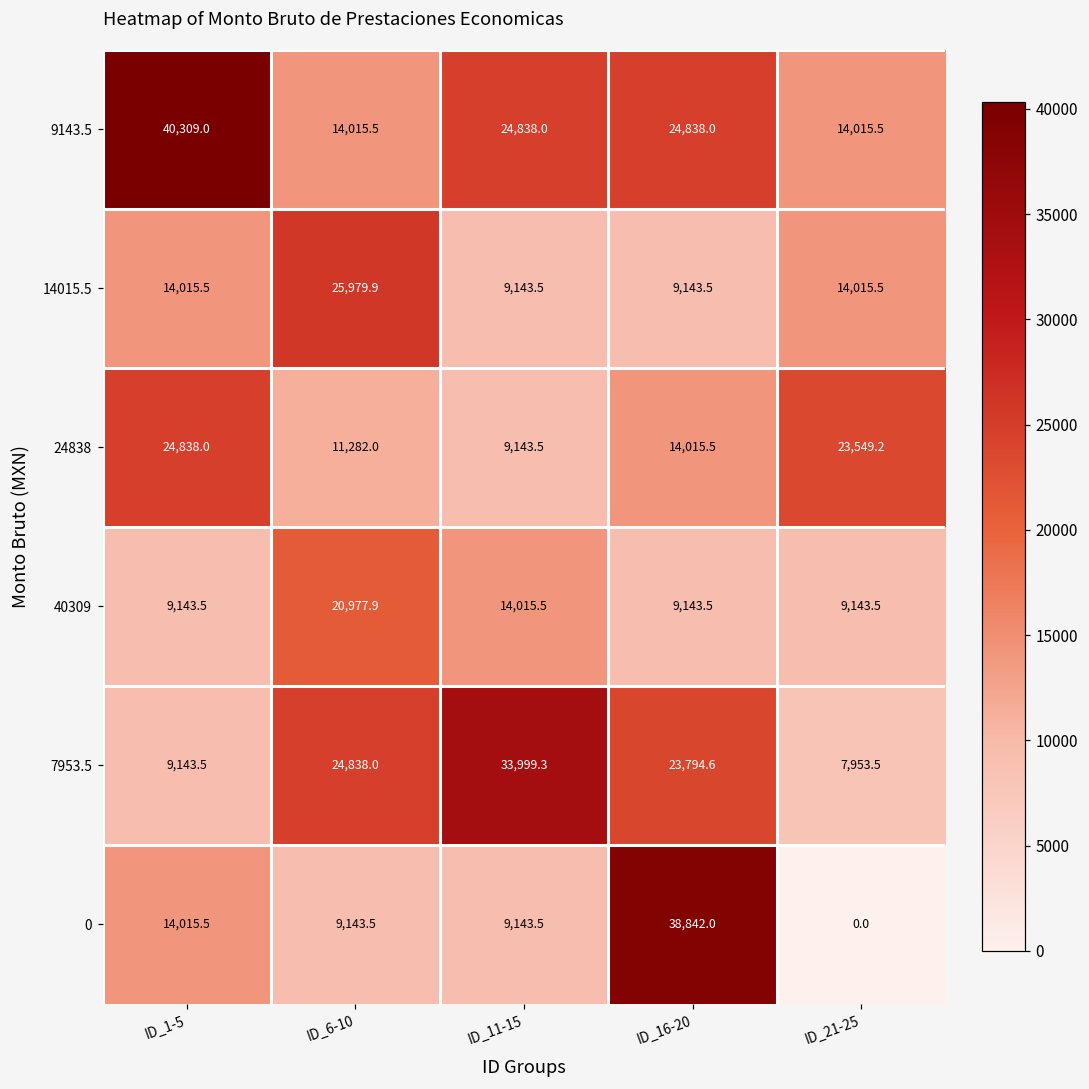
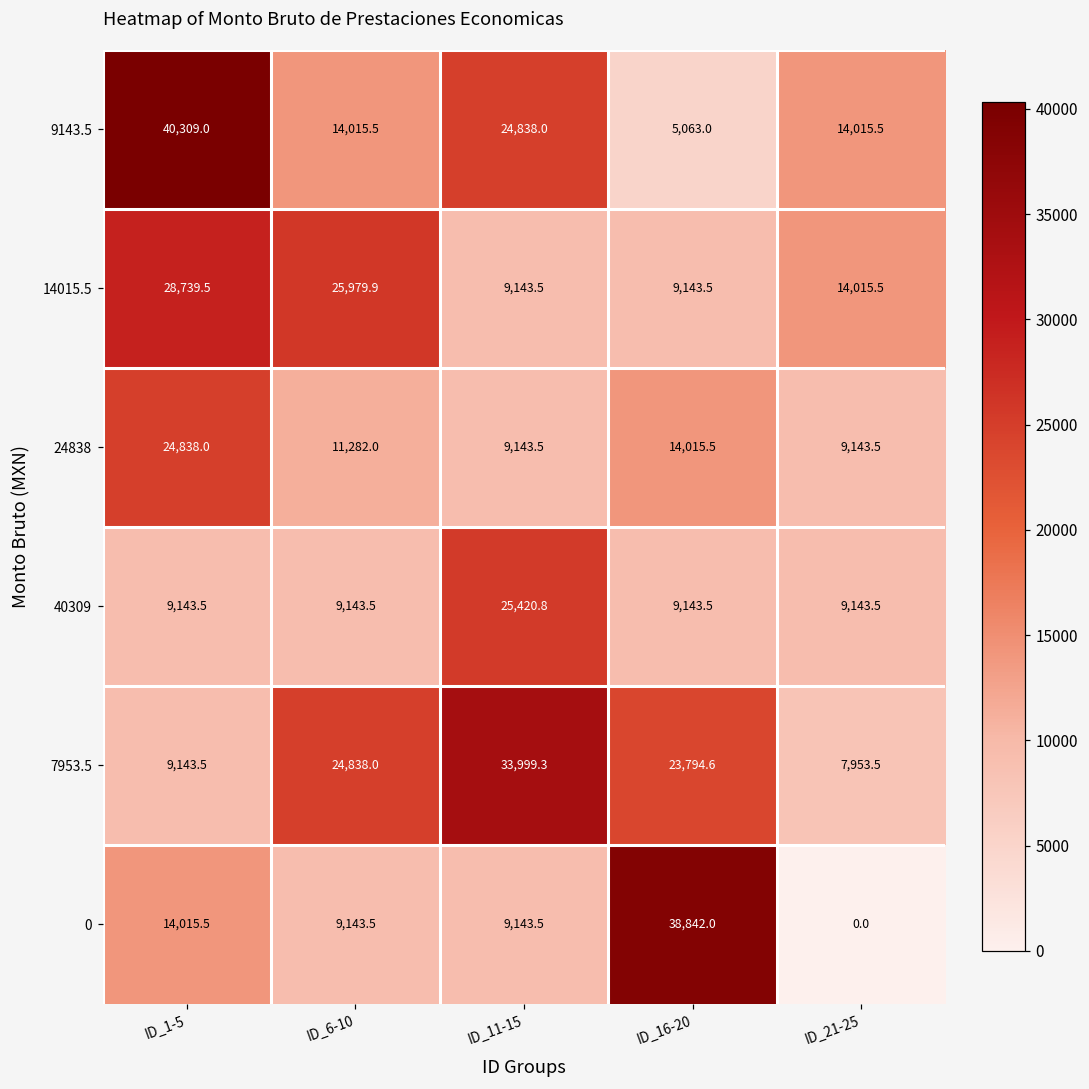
9143.5, ID_16-20: 24,838.0 -> 5,063.0
14015.5, ID_1-5: 14,015.5 -> 28,739.5
24838, ID_21-25: 23,549.2 -> 9,143.5
40309, ID_6-10: 20,977.9 -> 9,143.5
40309, ID_11-15: 14,015.5 -> 25,420.8
